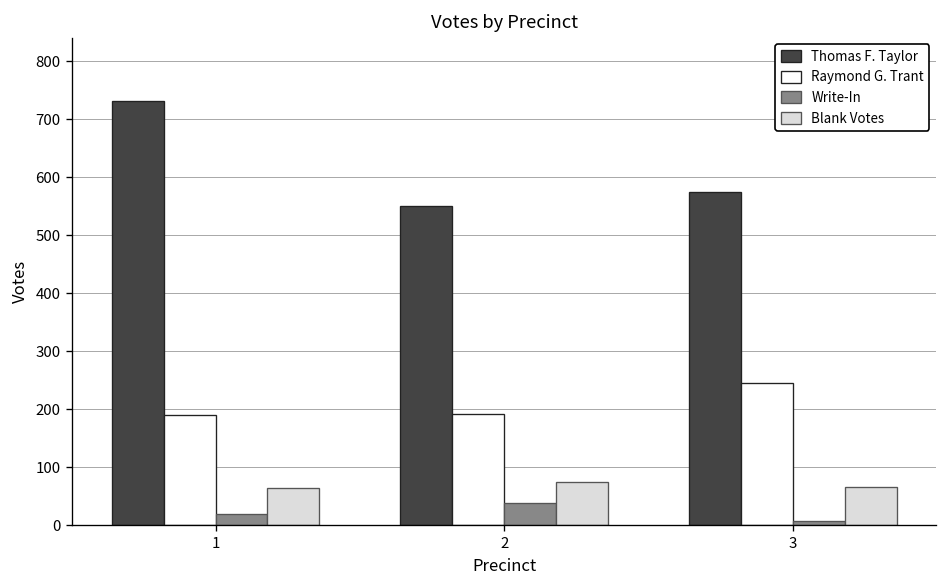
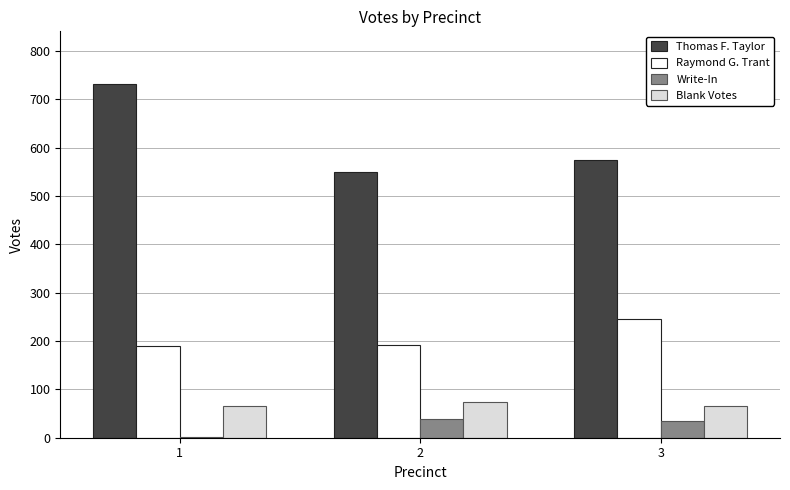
Write-In, 1: 20 -> 0
Write-In, 3: 10 -> 30
